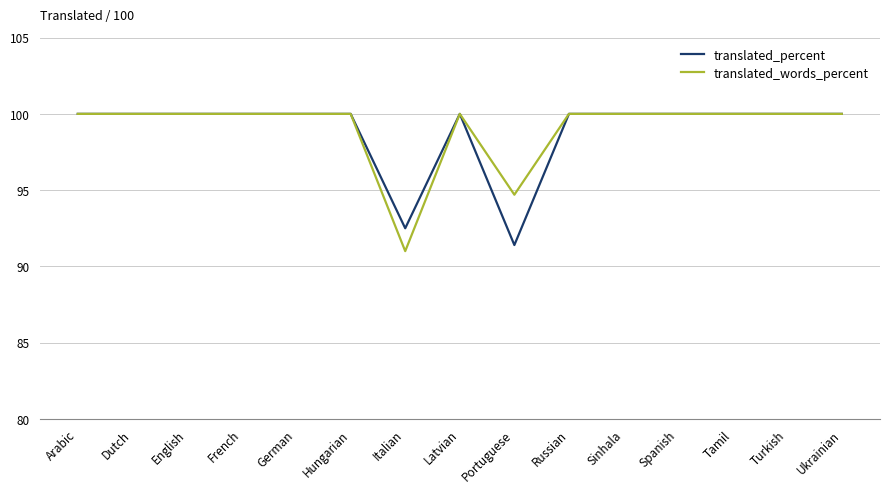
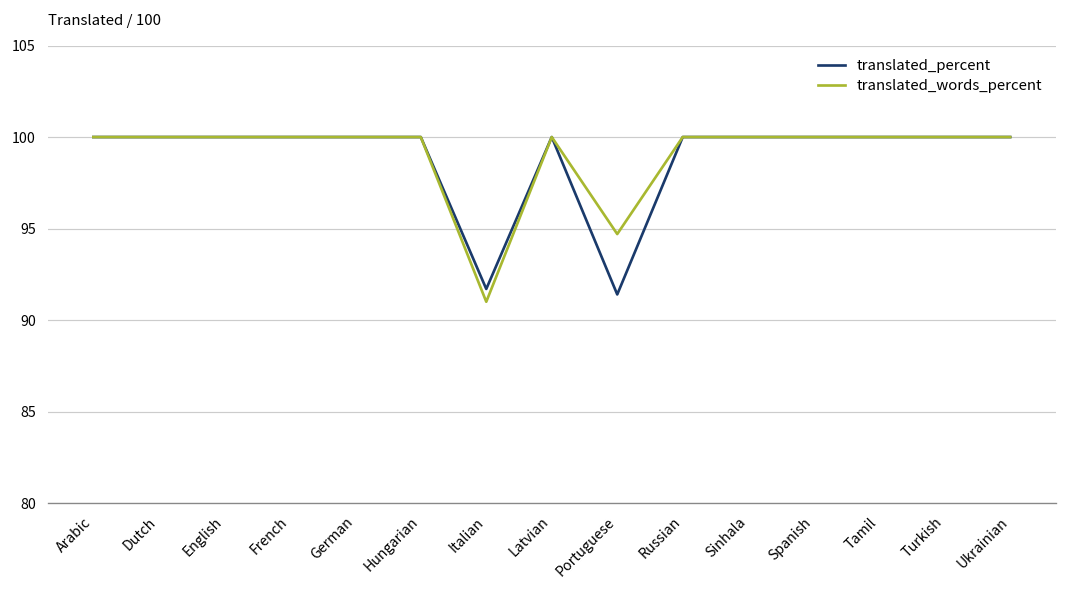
translated_percent, Italian: 92.5 -> 91.7
